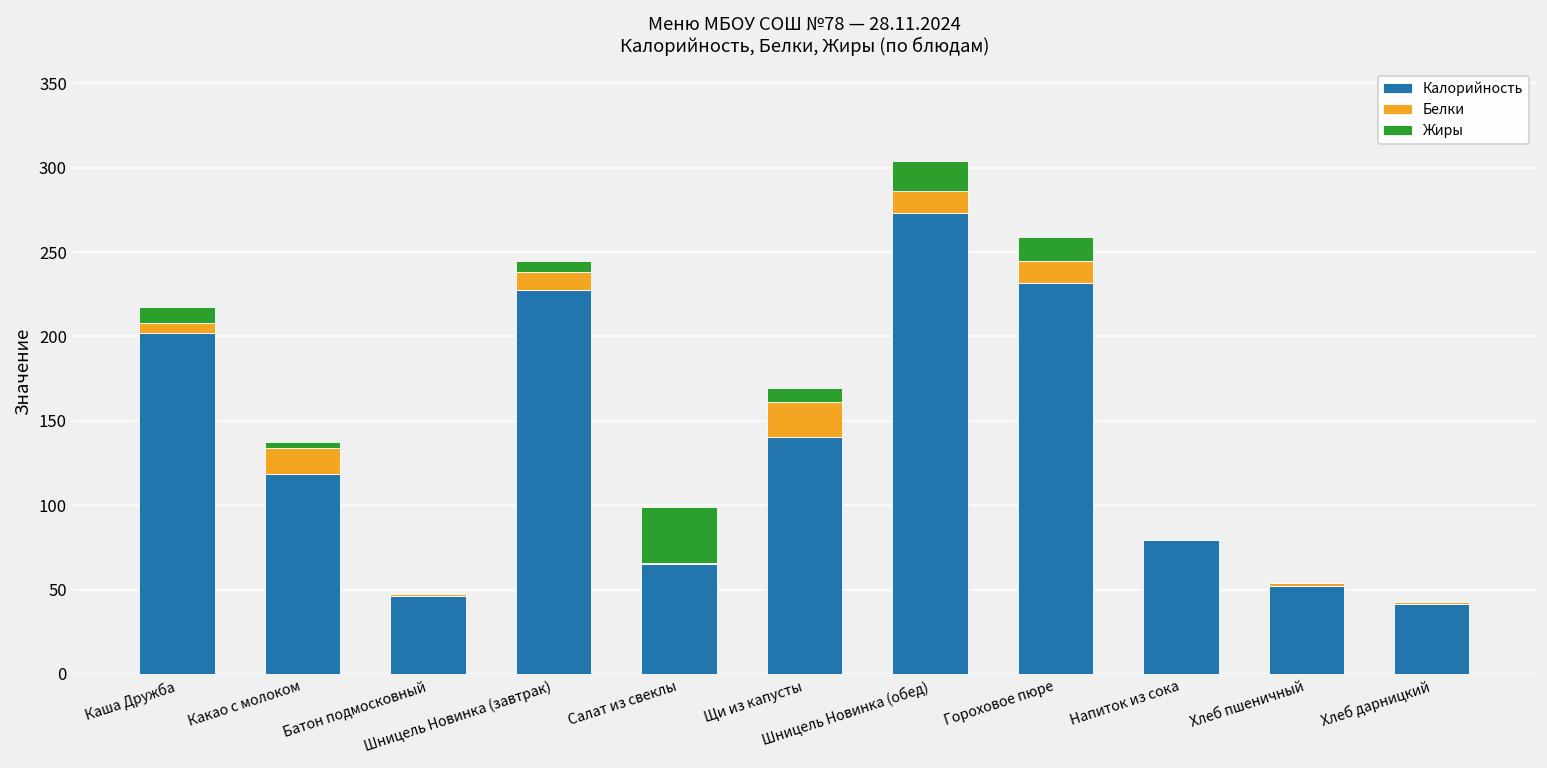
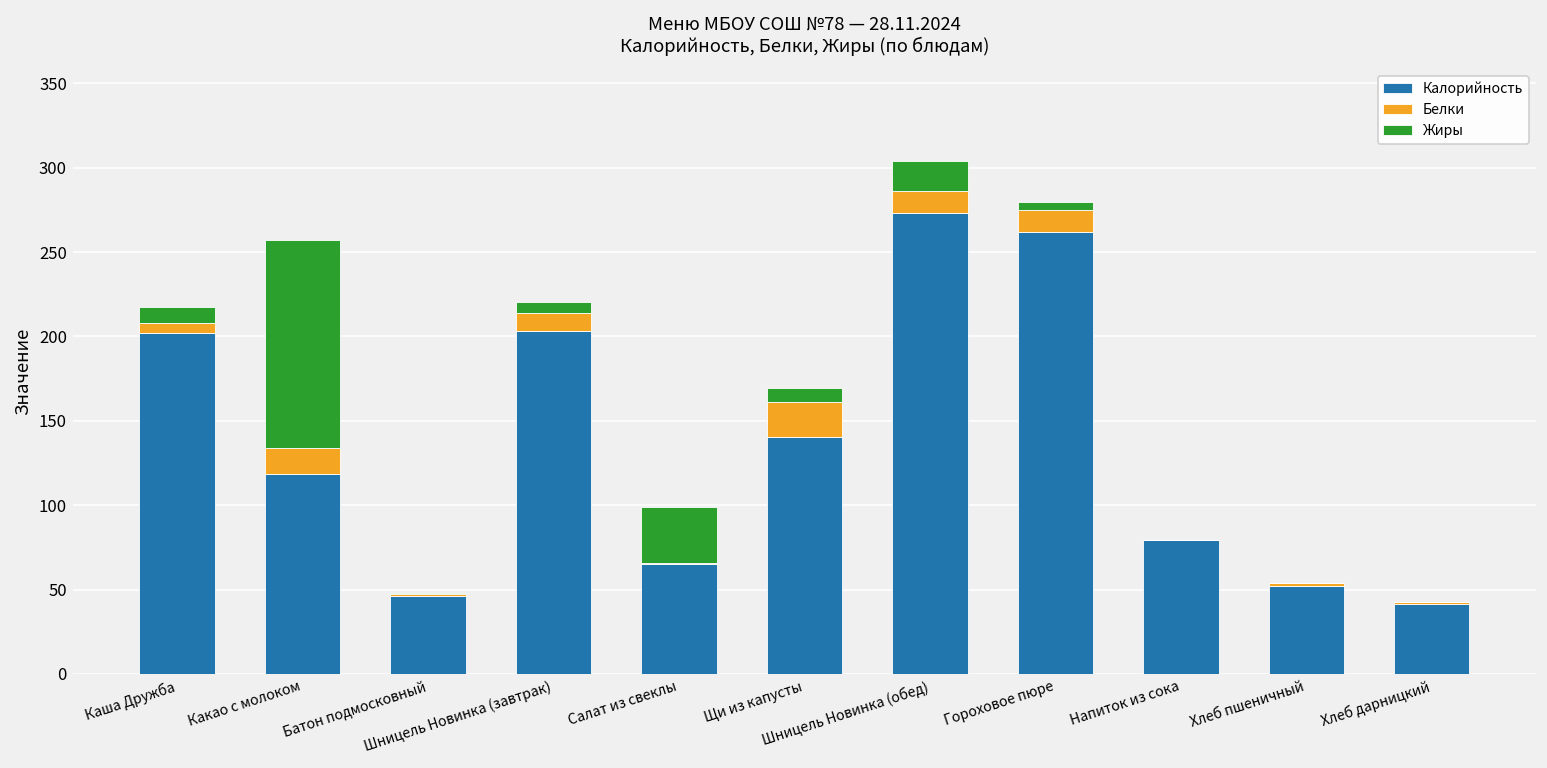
Жиры, Какао с молоком: 4 -> 123
Калорийность, Шницель Новинка (завтрак): 228 -> 203
Калорийность, Гороховое пюре: 232 -> 262
Жиры, Гороховое пюре: 14 -> 5
